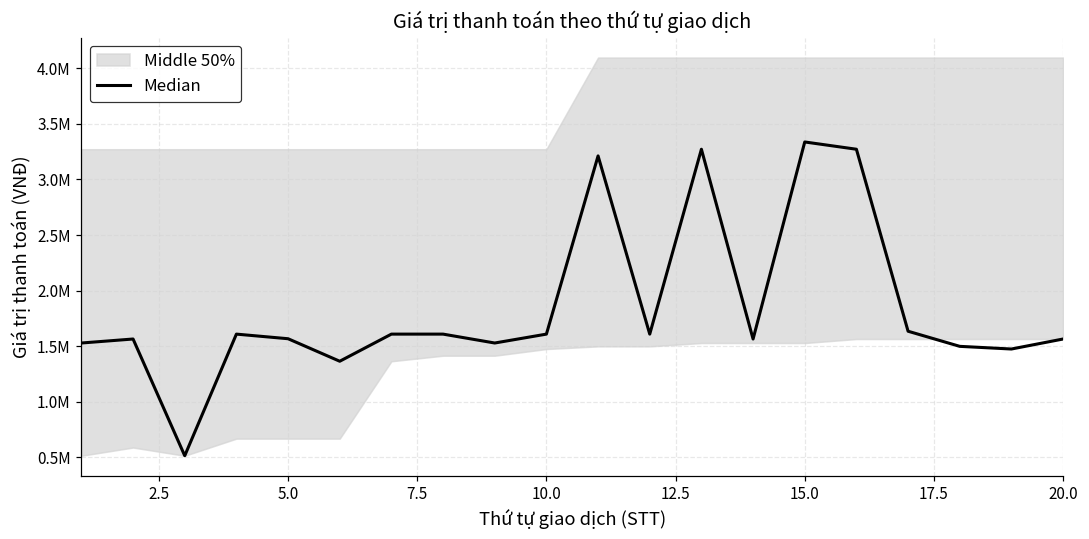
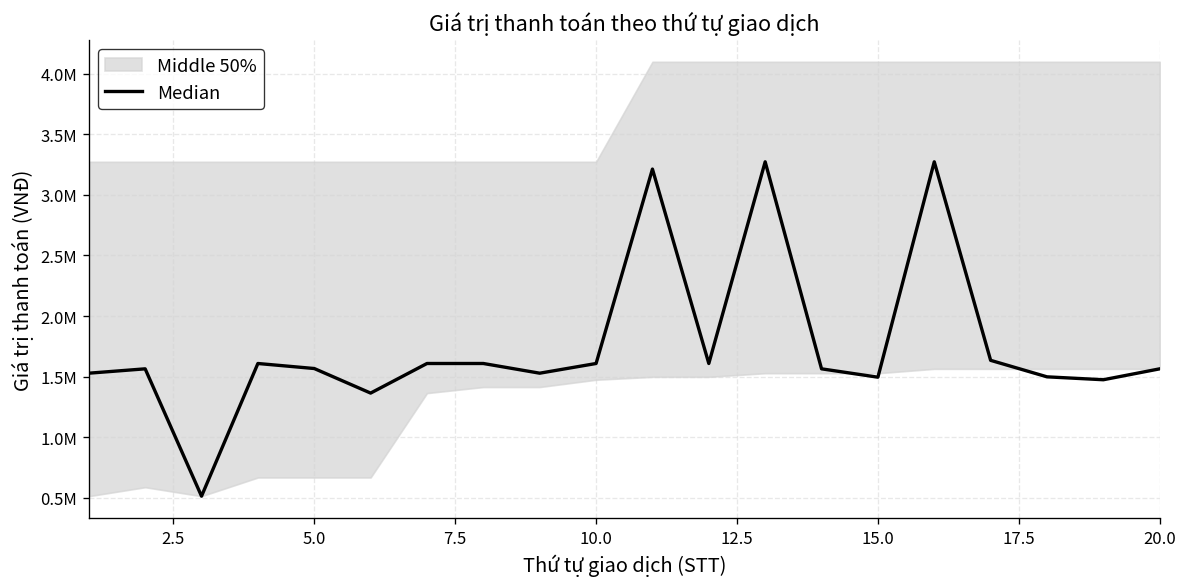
Median, 15.0: 3340000 -> 1500000
